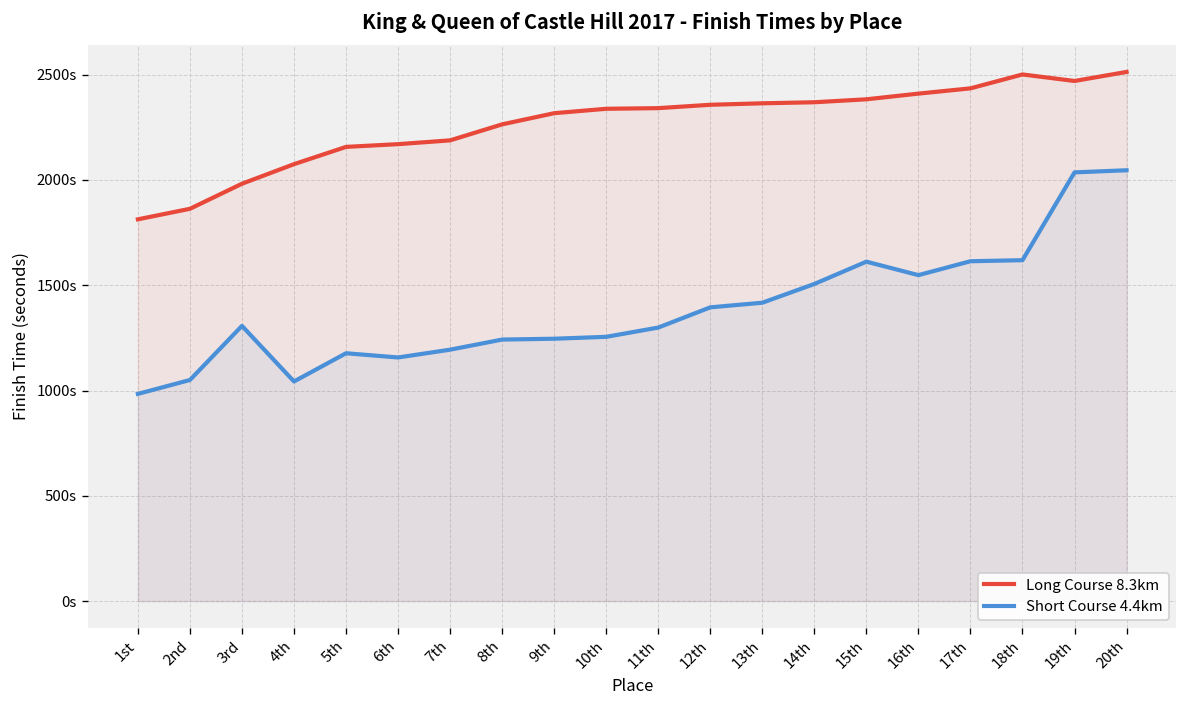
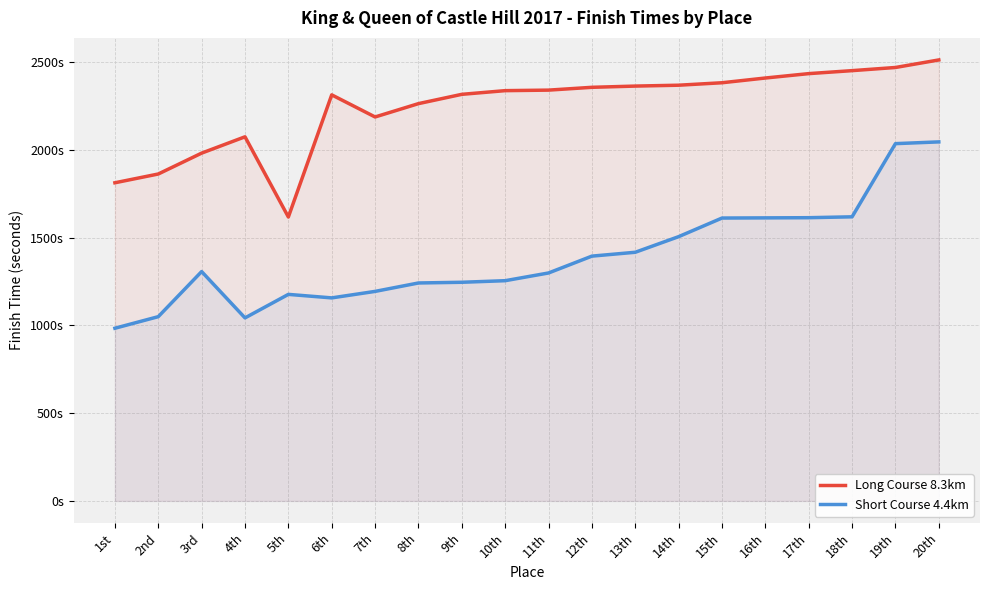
Long Course 8.3km, 5th: 2160s -> 1620s
Long Course 8.3km, 6th: 2170s -> 2310s
Short Course 4.4km, 16th: 1550s -> 1610s
Long Course 8.3km, 18th: 2500s -> 2450s
